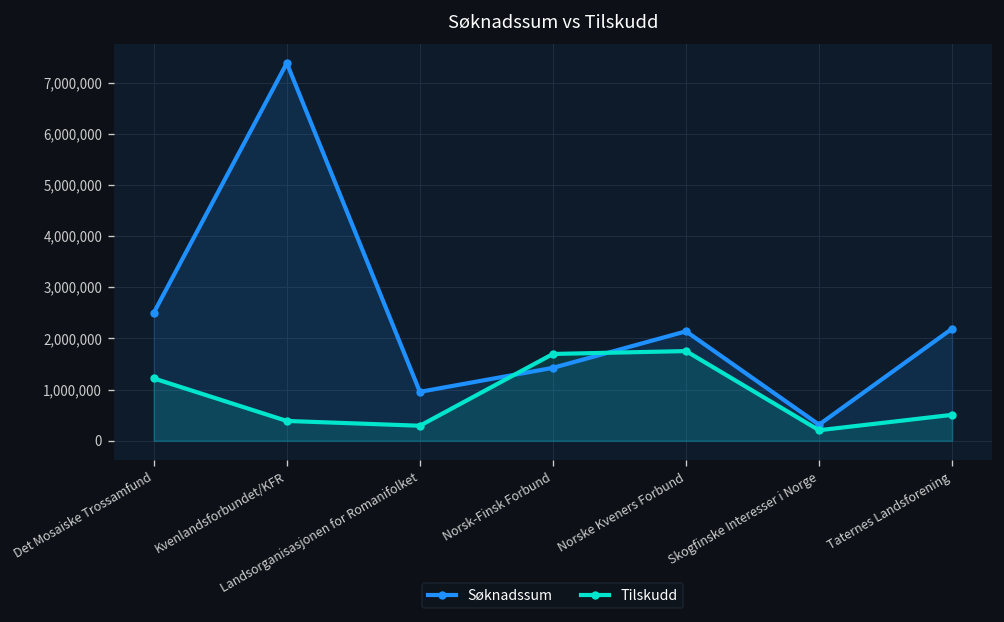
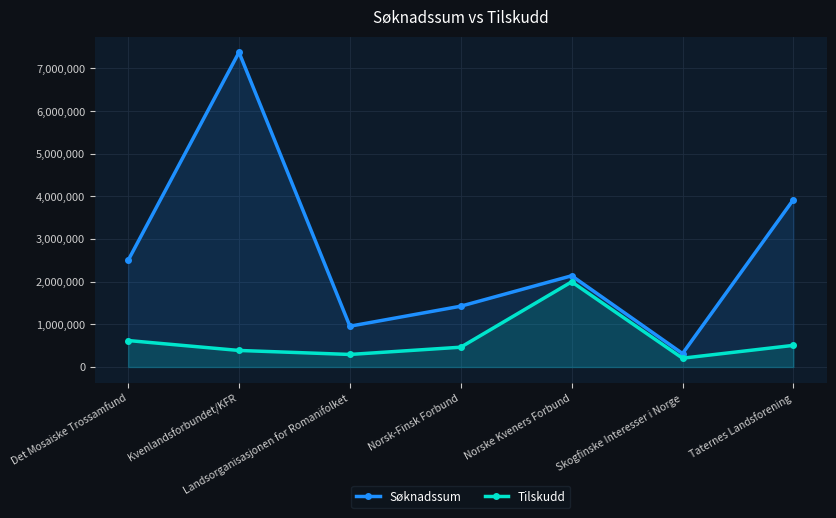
Tilskudd, Det Mosaiske Trossamfund: 1,200,000 -> 600,000
Tilskudd, Norsk-Finsk Forbund: 1,700,000 -> 500,000
Tilskudd, Norske Kveners Forbund: 1,800,000 -> 2,000,000
Søknadssum, Taternes Landsforening: 2,200,000 -> 3,900,000
